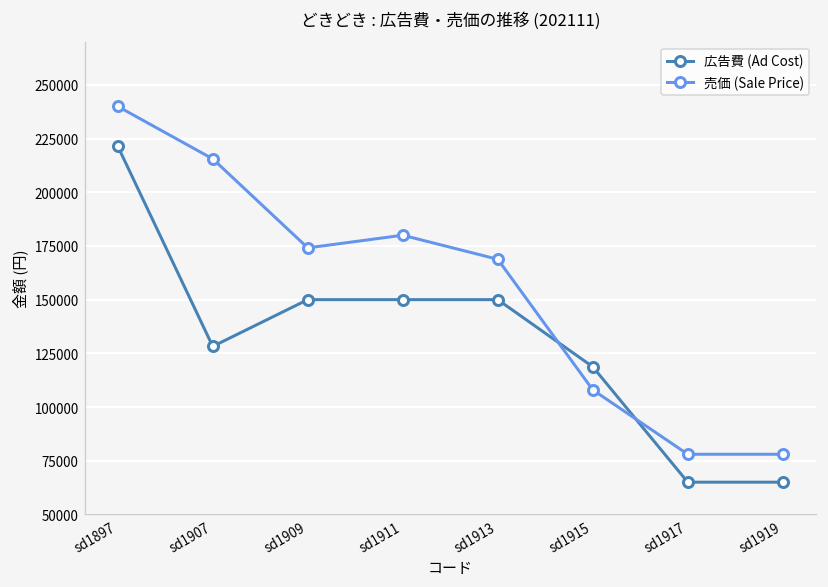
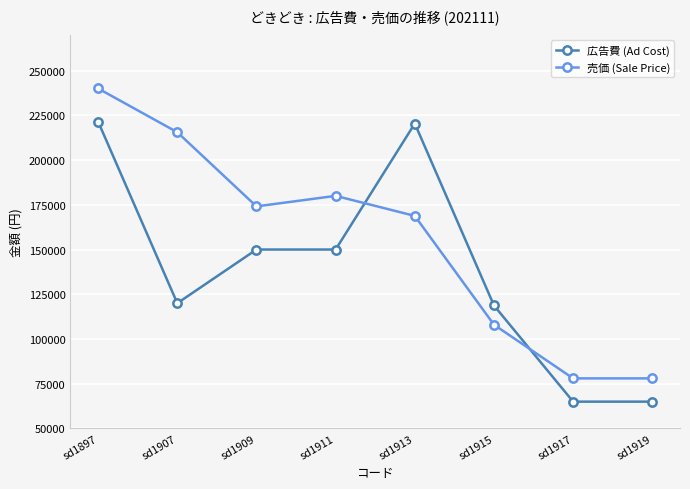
広告費 (Ad Cost), sd1907: 128000 -> 120000
広告費 (Ad Cost), sd1913: 150000 -> 220000
